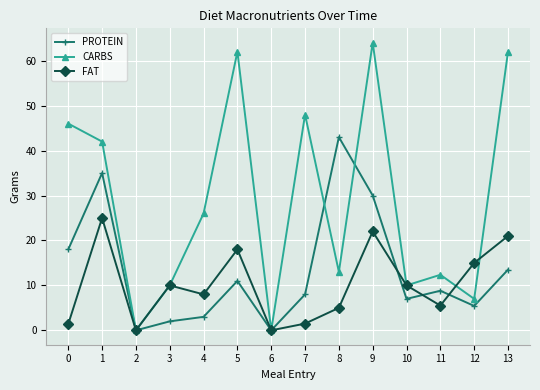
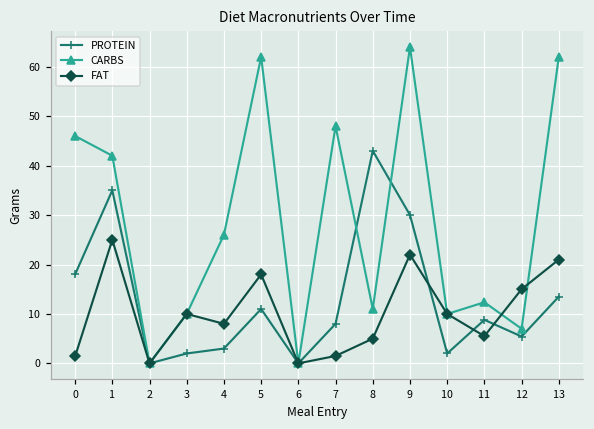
CARBS, 8: 13 -> 11
PROTEIN, 10: 7 -> 2
